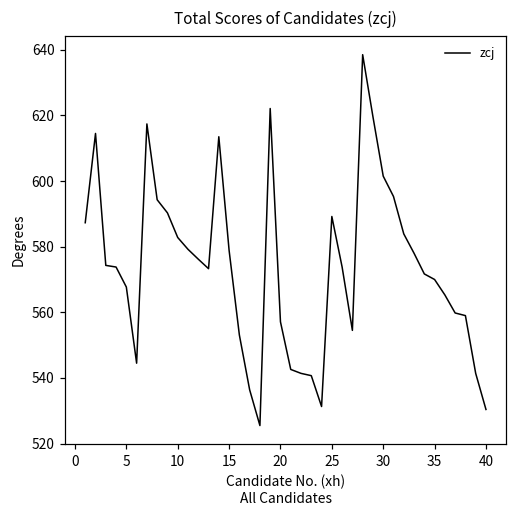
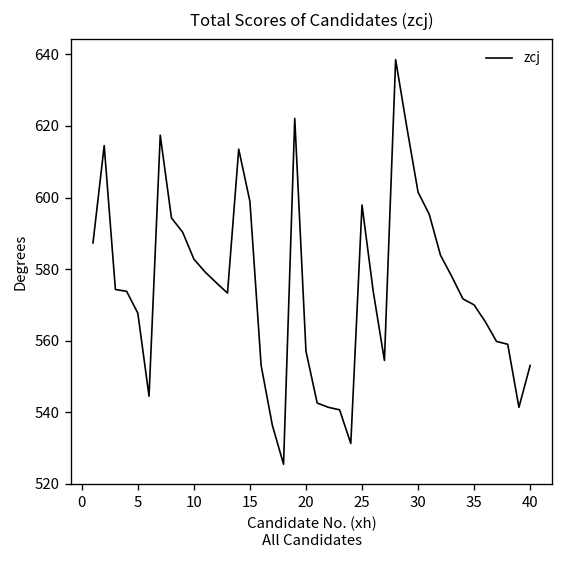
15: 579 -> 599
25: 589 -> 598
40: 530 -> 553
